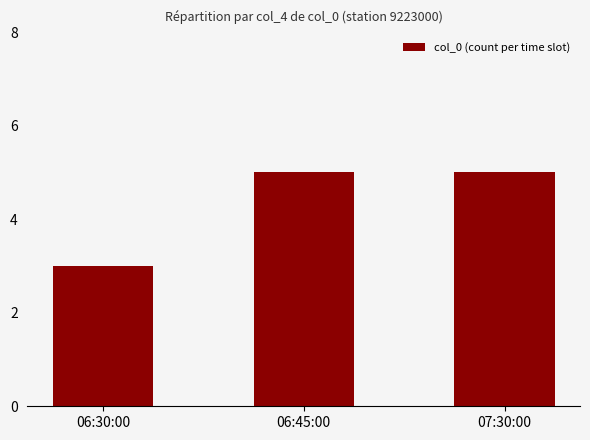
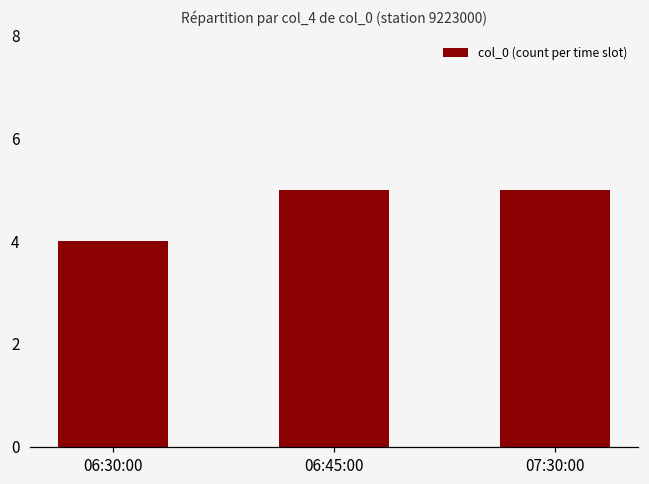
06:30:00: 3 -> 4
